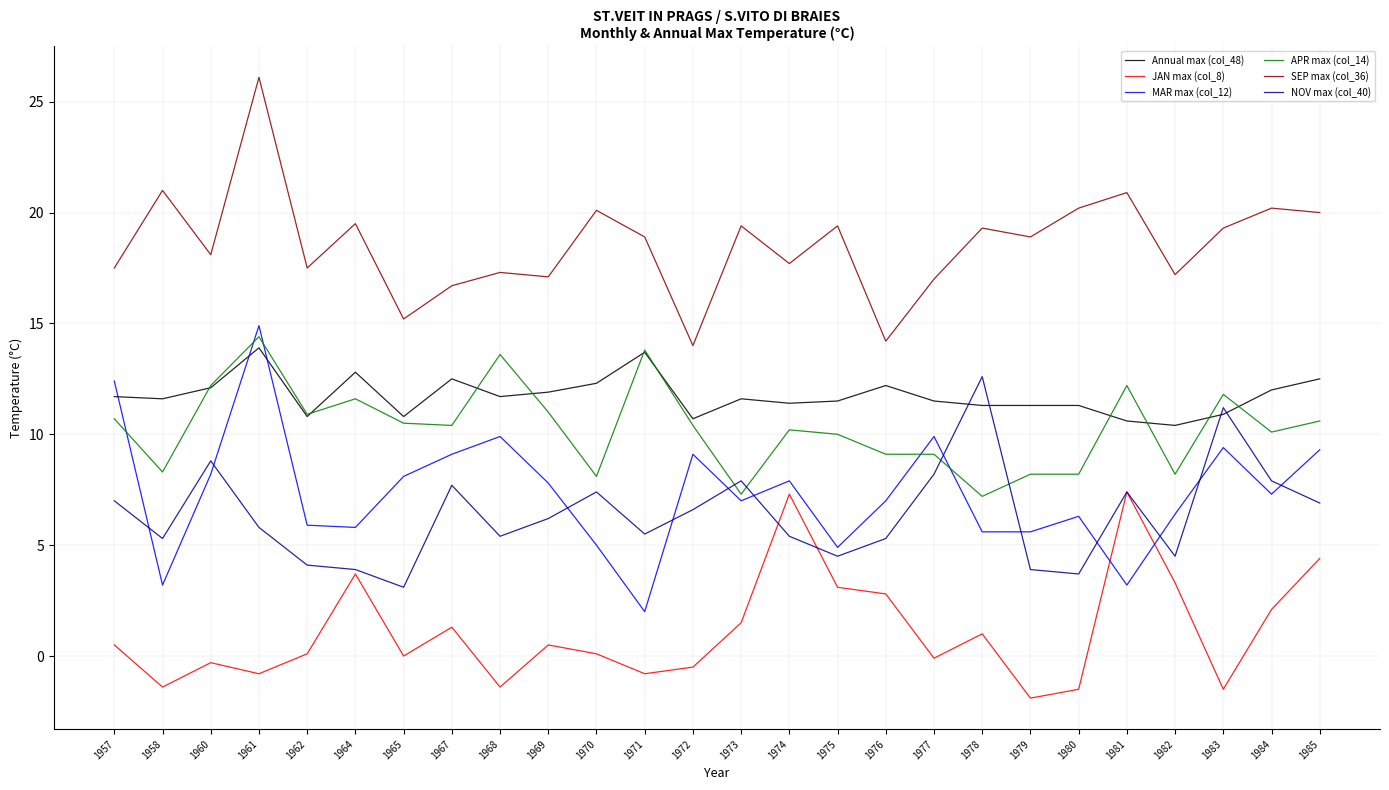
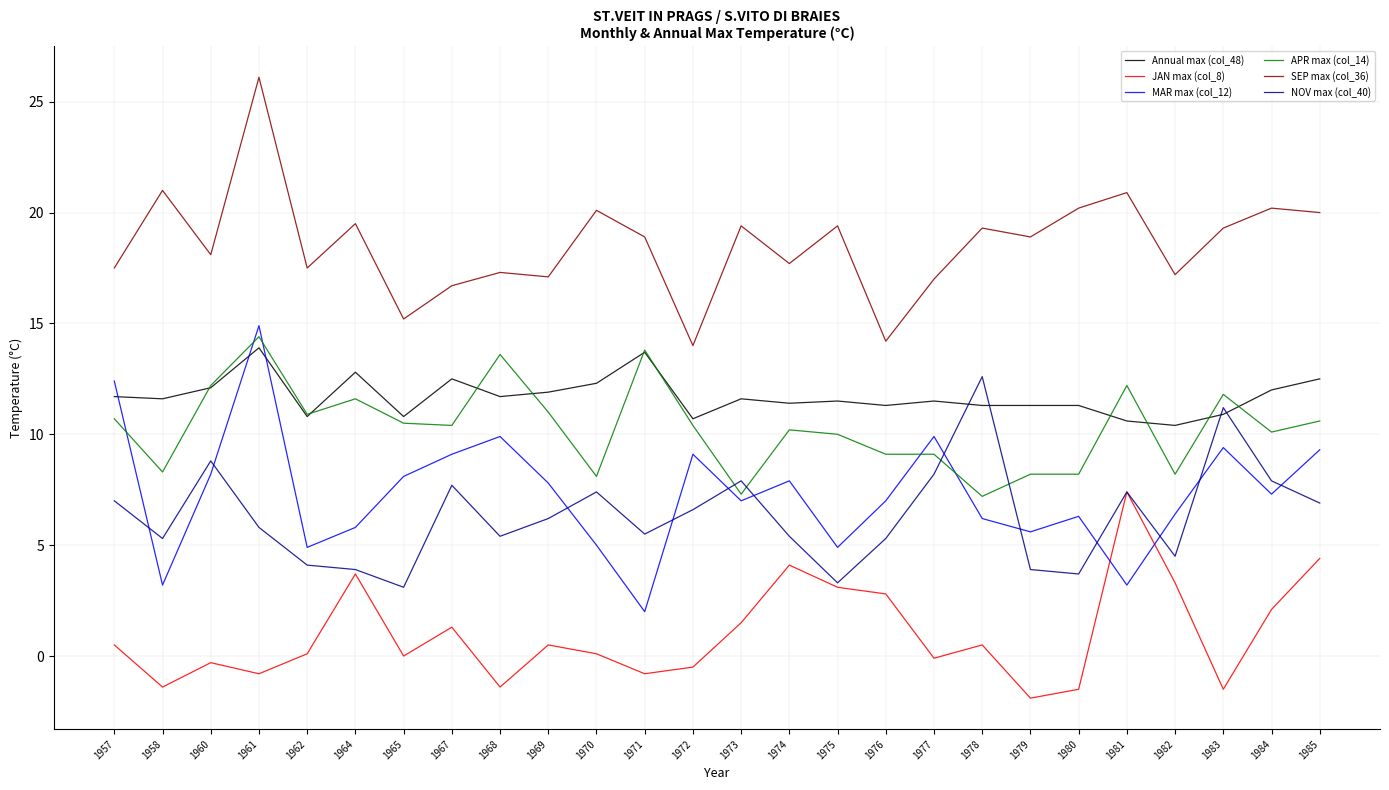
MAR max (col_12), 1962: 5.9 -> 4.9
JAN max (col_8), 1974: 7.3 -> 4.1
NOV max (col_40), 1975: 4.5 -> 3.3
Annual max (col_48), 1976: 12.2 -> 11.3
JAN max (col_8), 1978: 1.0 -> 0.5
MAR max (col_12), 1978: 5.6 -> 6.2
